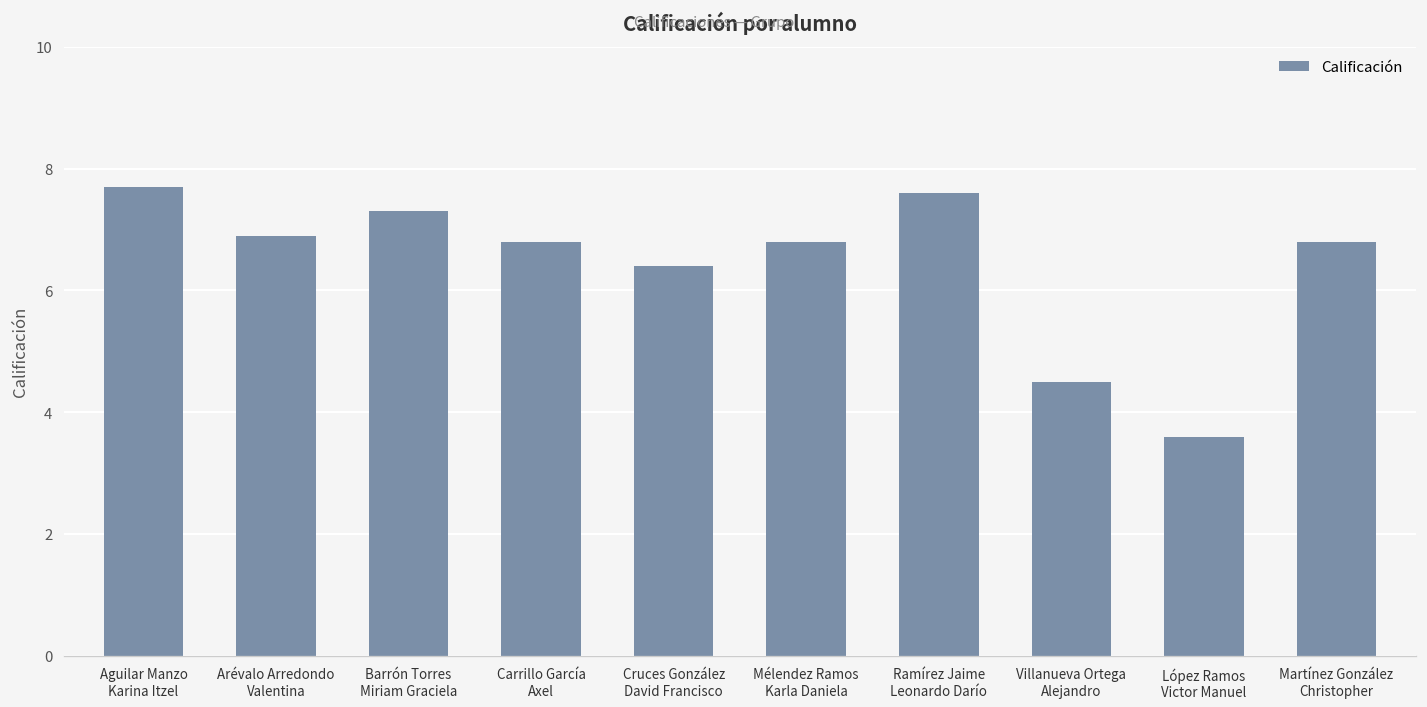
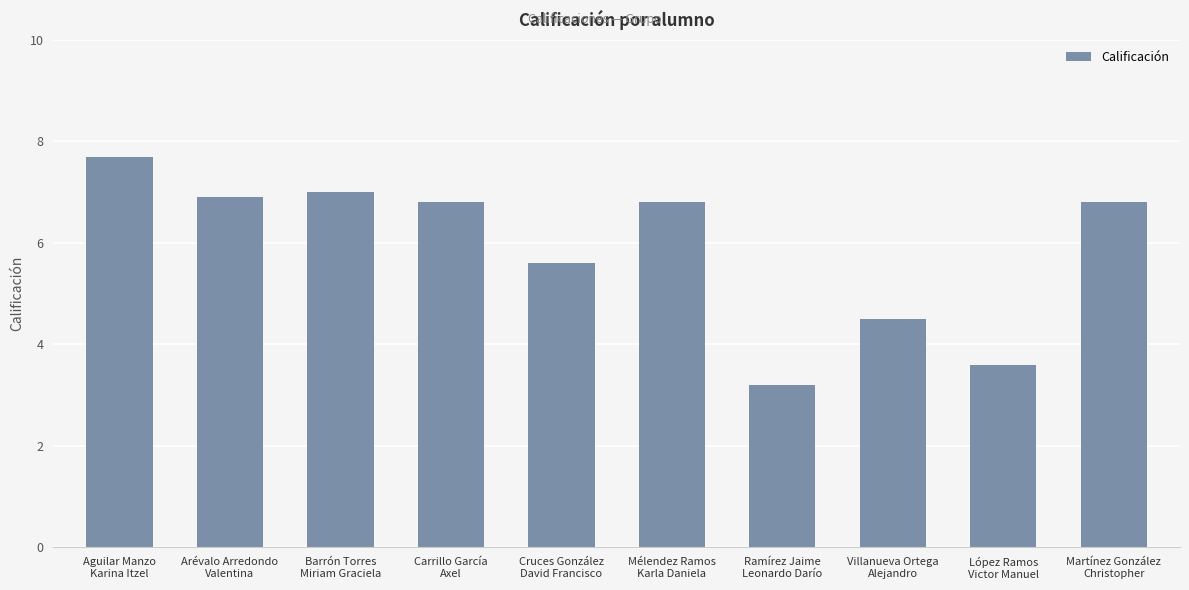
Barrón Torres Miriam Graciela: 7.3 -> 7.0
Cruces González David Francisco: 6.4 -> 5.6
Ramírez Jaime Leonardo Darío: 7.6 -> 3.2
